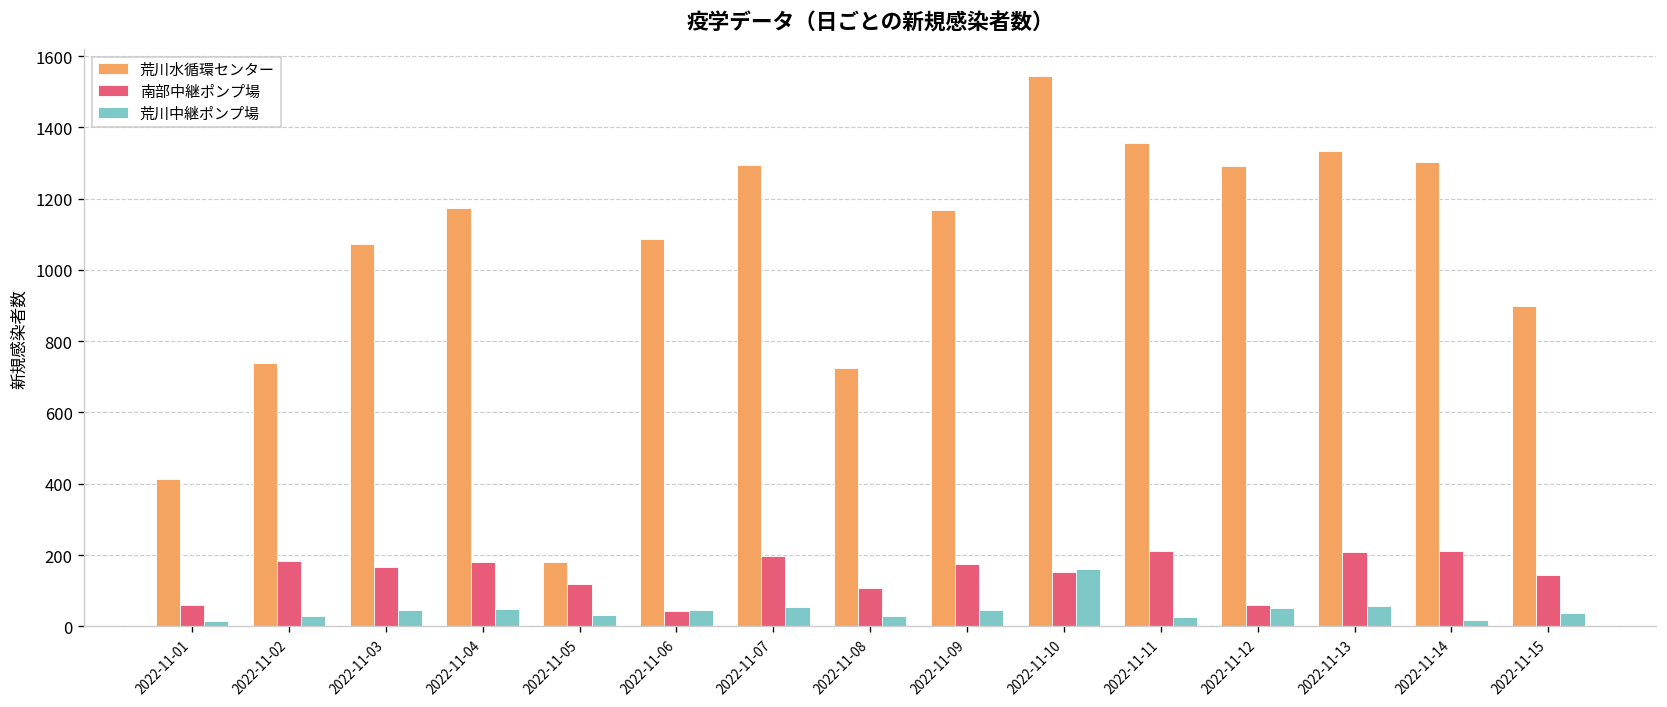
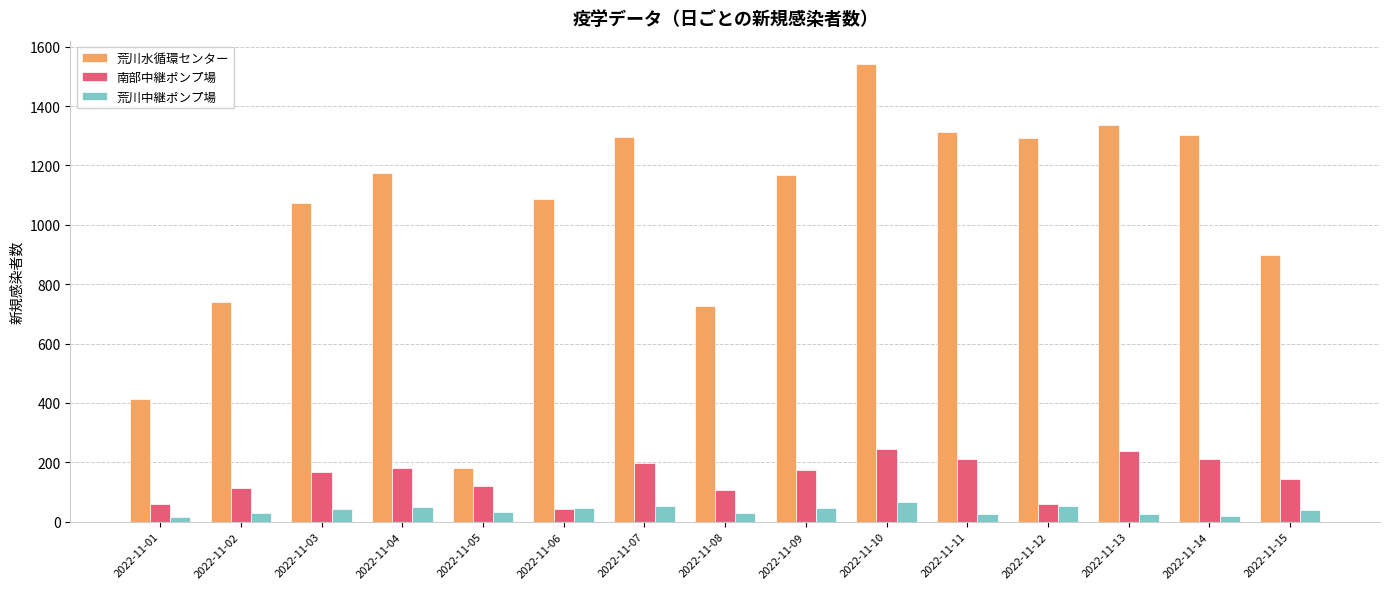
南部中継ポンプ場, 2022-11-02: 180 -> 110
南部中継ポンプ場, 2022-11-10: 150 -> 250
荒川中継ポンプ場, 2022-11-10: 160 -> 70
荒川水循環センター, 2022-11-11: 1360 -> 1310
南部中継ポンプ場, 2022-11-13: 210 -> 240
荒川中継ポンプ場, 2022-11-13: 60 -> 30
